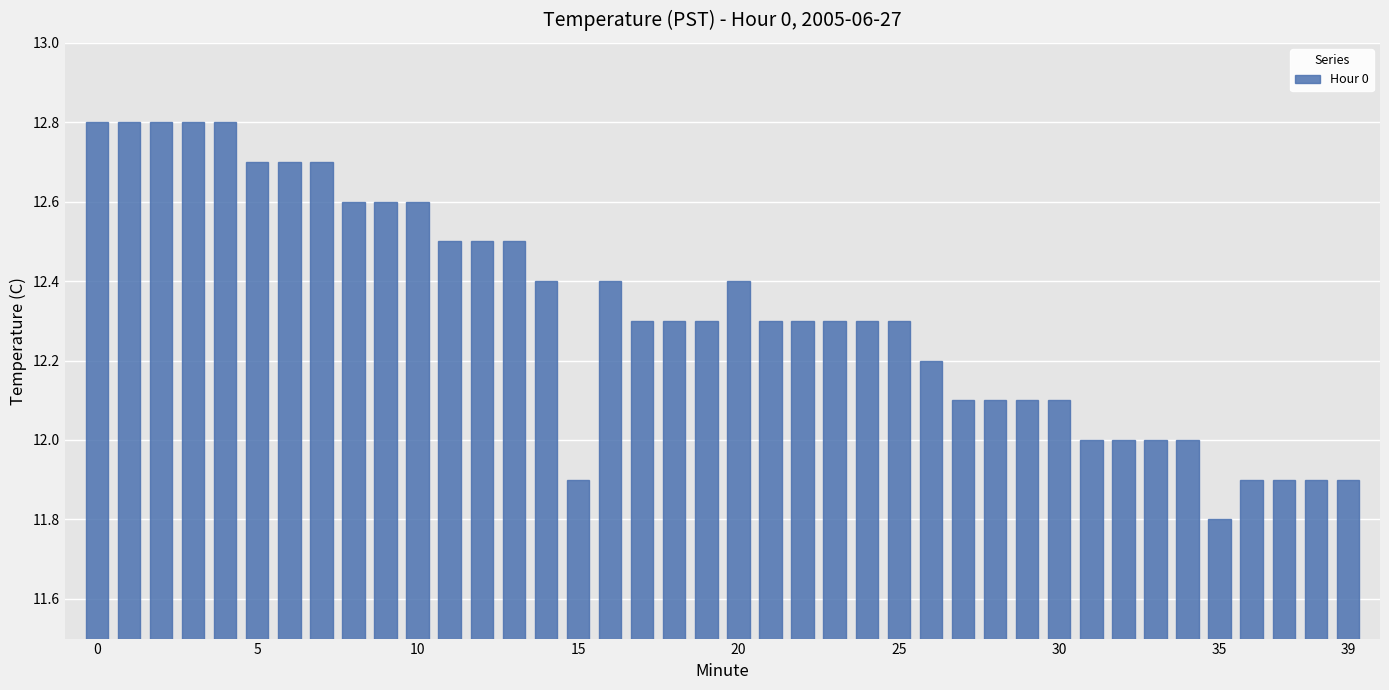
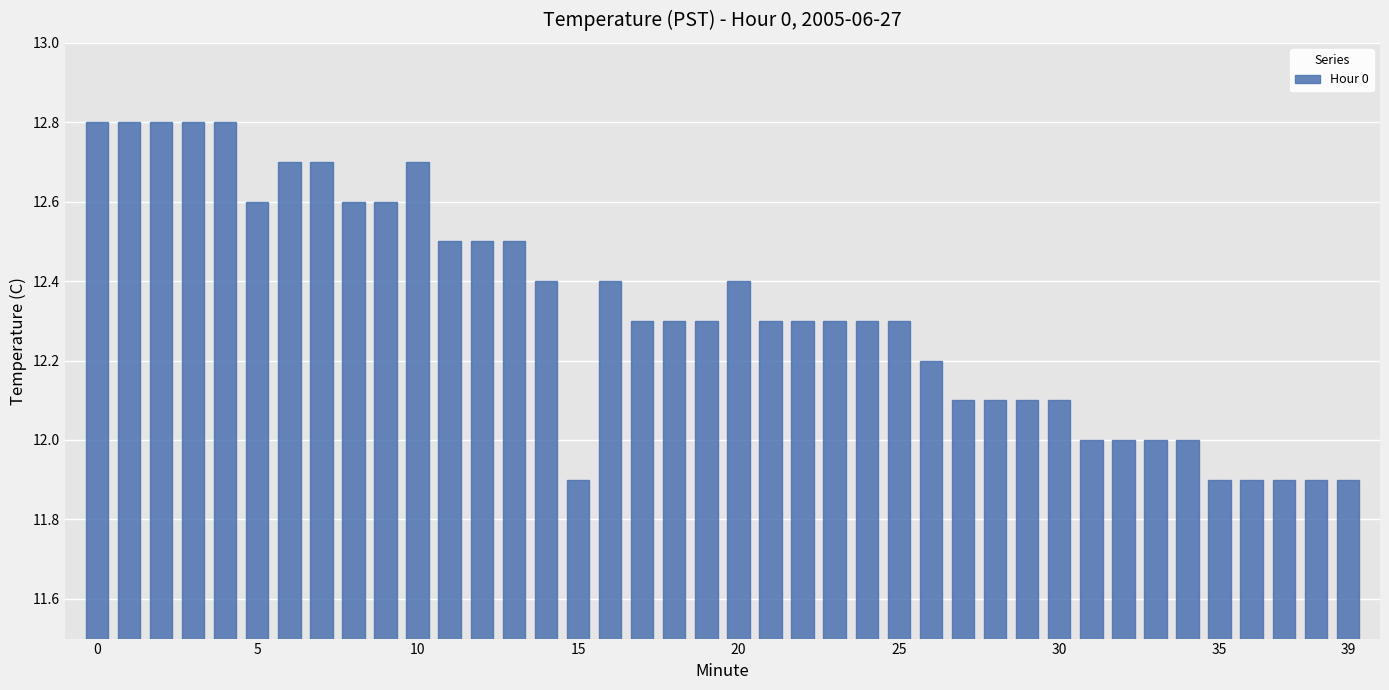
5: 12.7 -> 12.6
10: 12.6 -> 12.7
35: 11.8 -> 11.9
